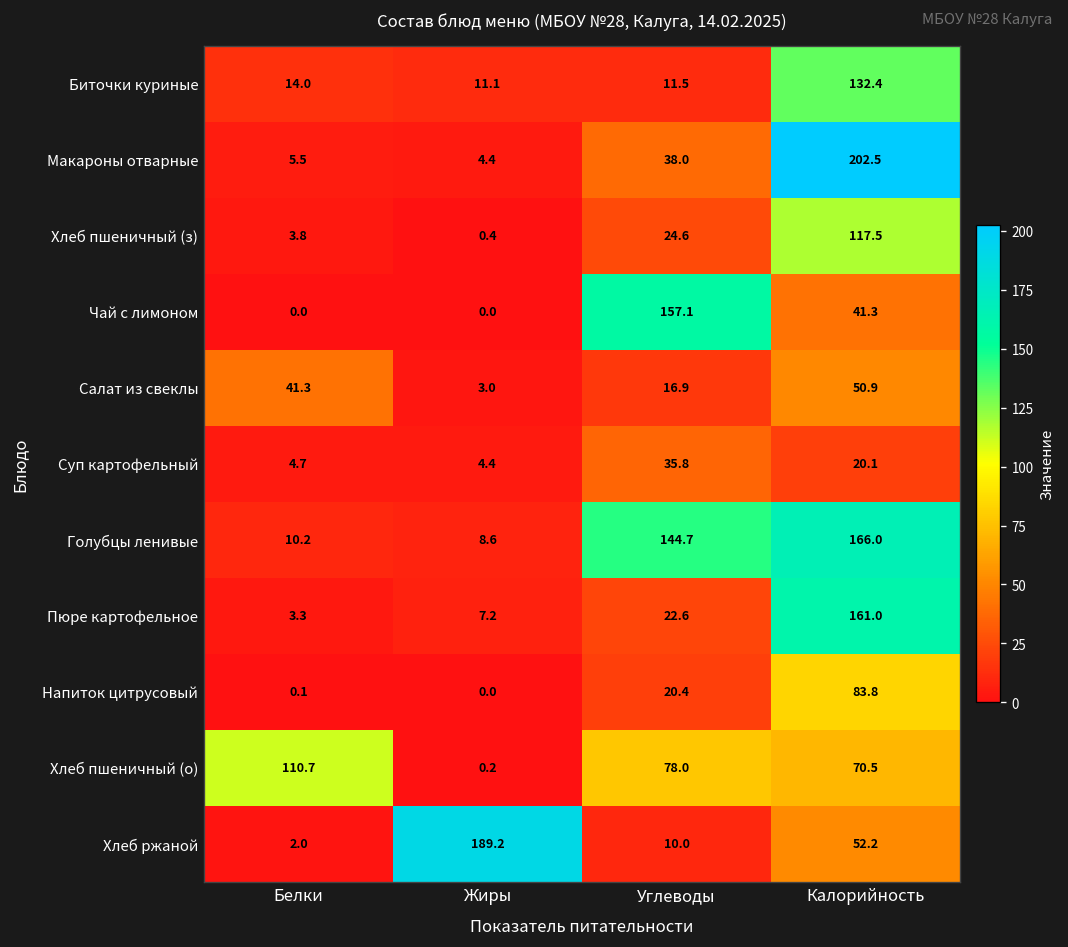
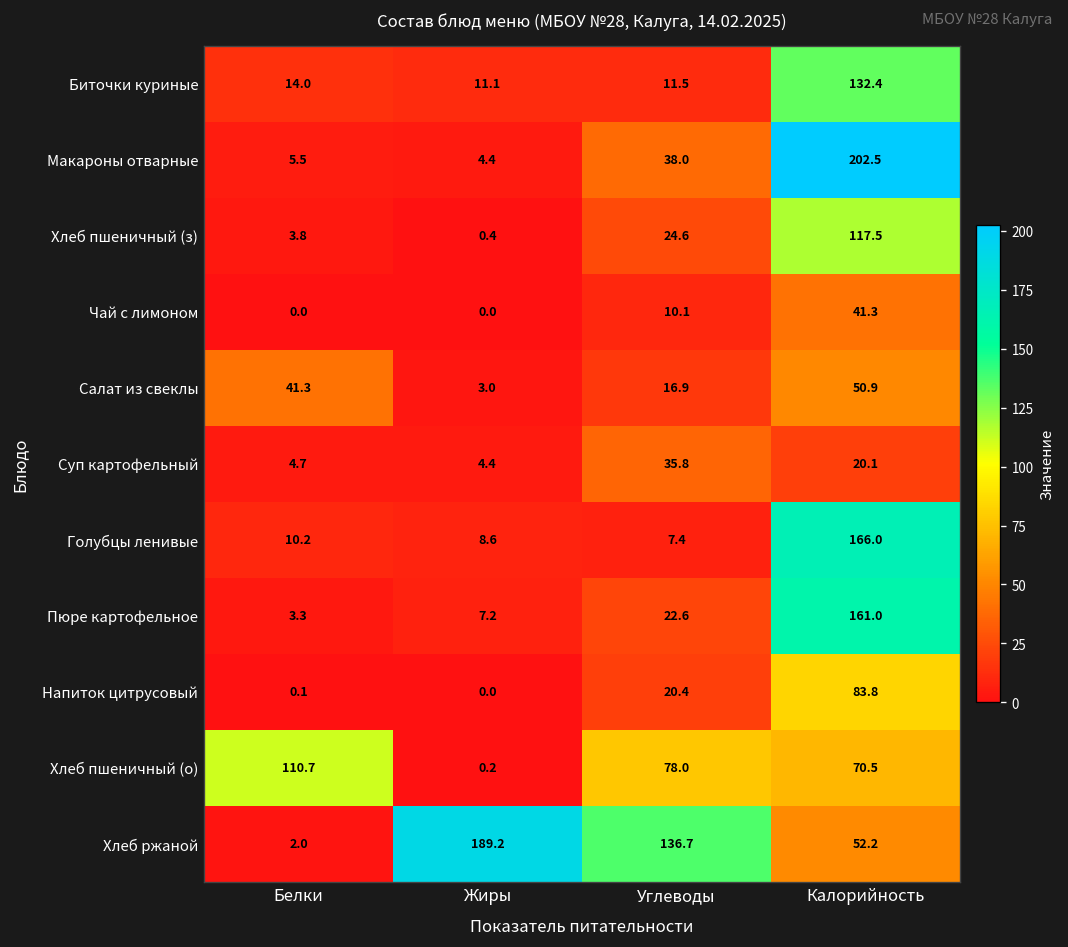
Чай с лимоном, Углеводы: 157.1 -> 10.1
Голубцы ленивые, Углеводы: 144.7 -> 7.4
Хлеб ржаной, Углеводы: 10.0 -> 136.7
